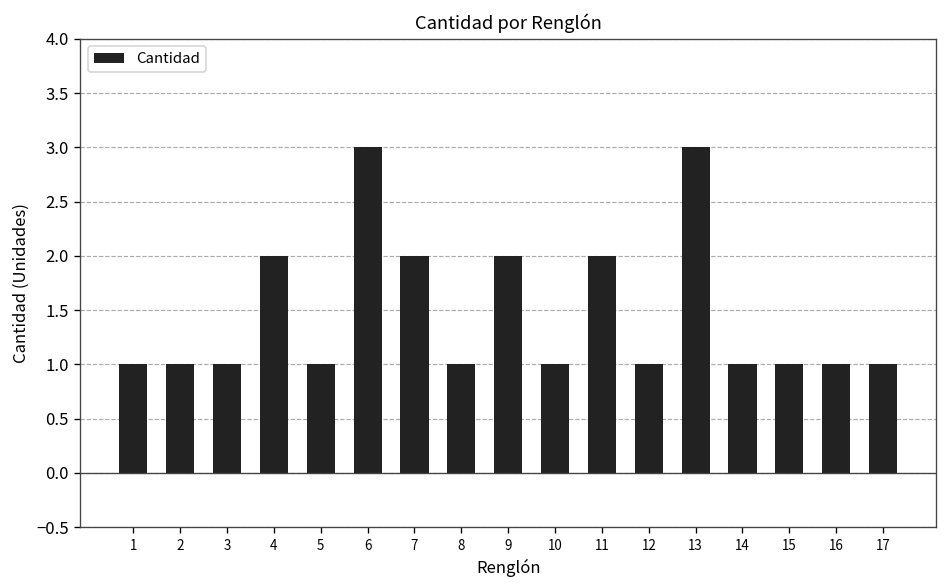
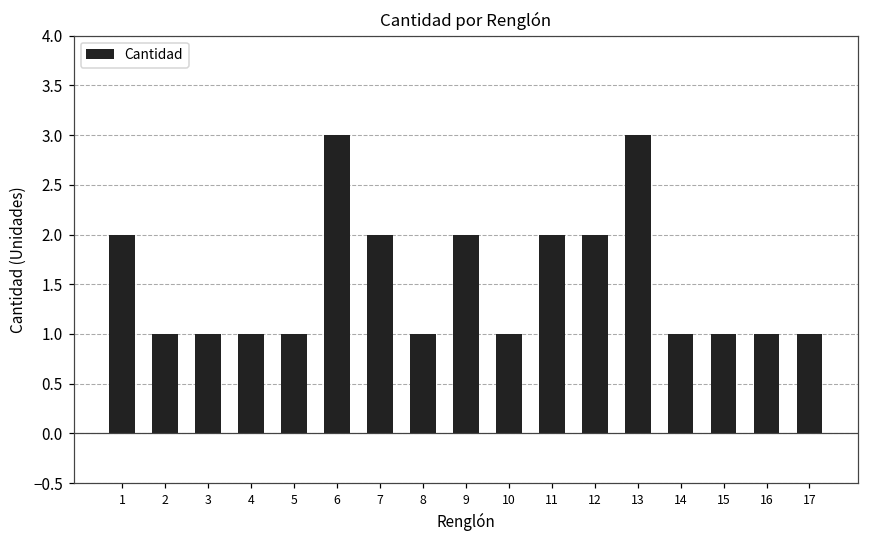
1: 1 -> 2
4: 2 -> 1
12: 1 -> 2
